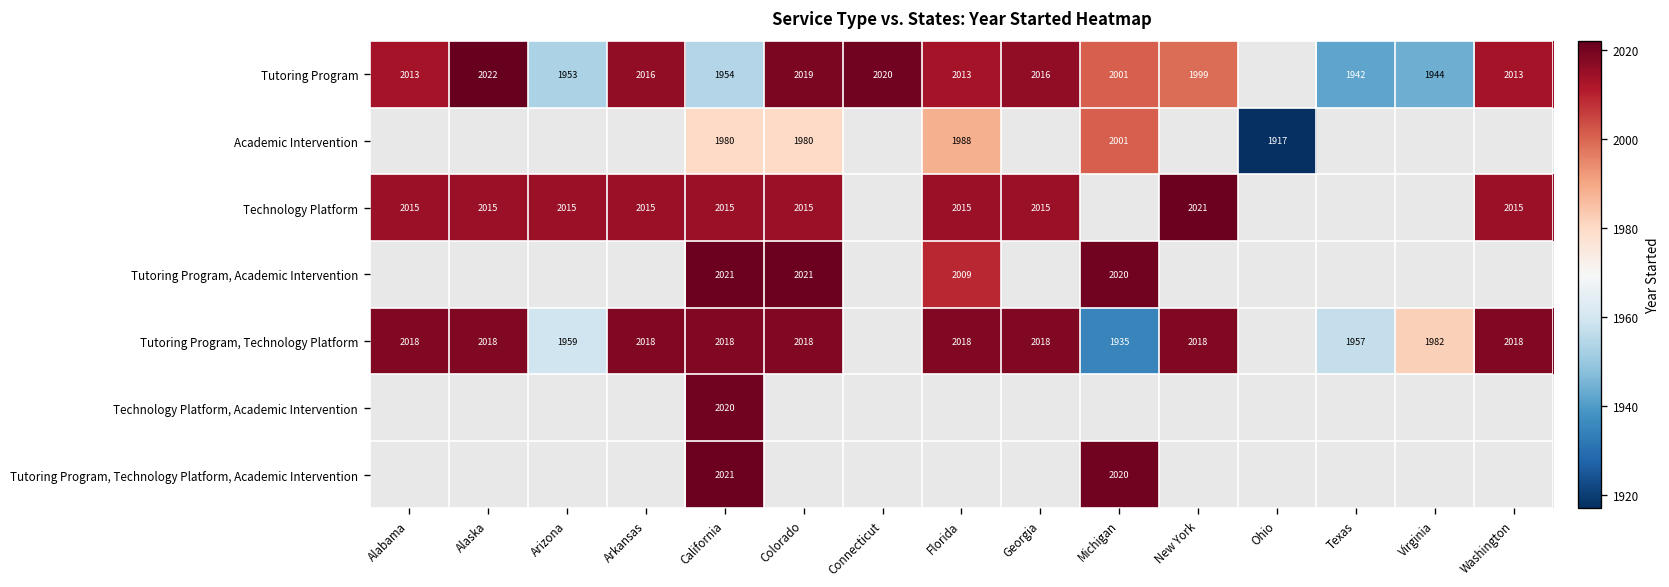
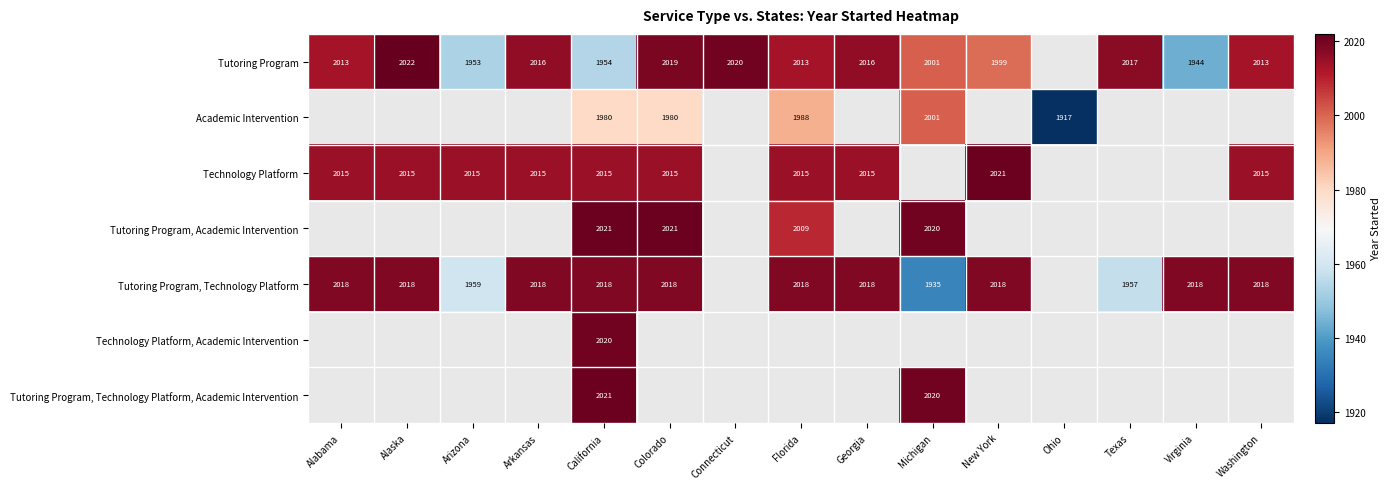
Tutoring Program, Texas: 1942 -> 2017
Tutoring Program, Technology Platform, Virginia: 1982 -> 2018
